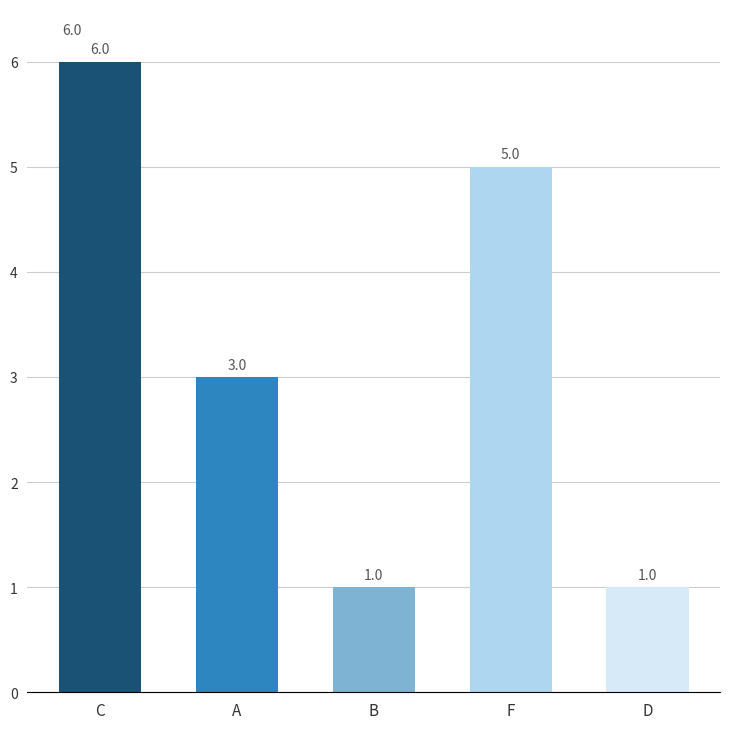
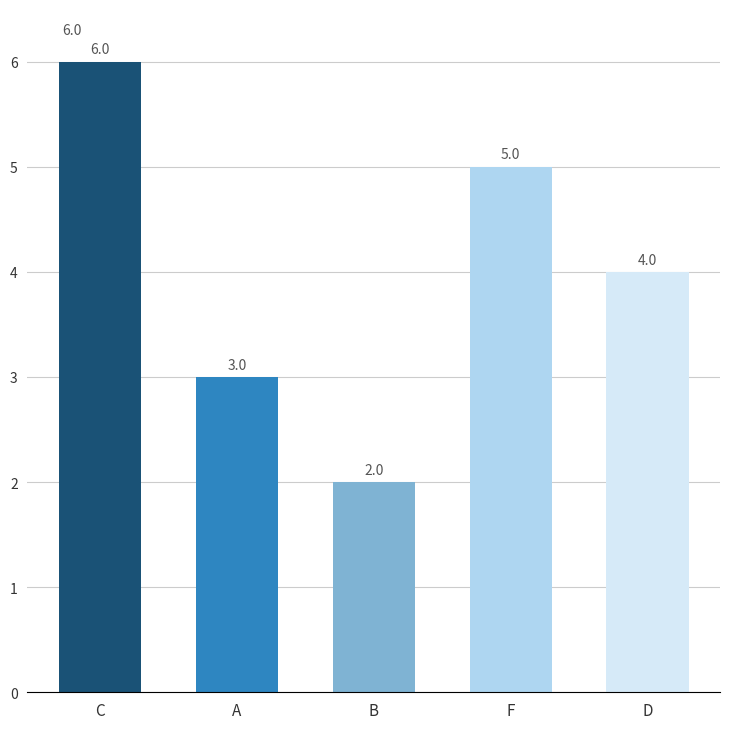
B: 1.0 -> 2.0
D: 1.0 -> 4.0
